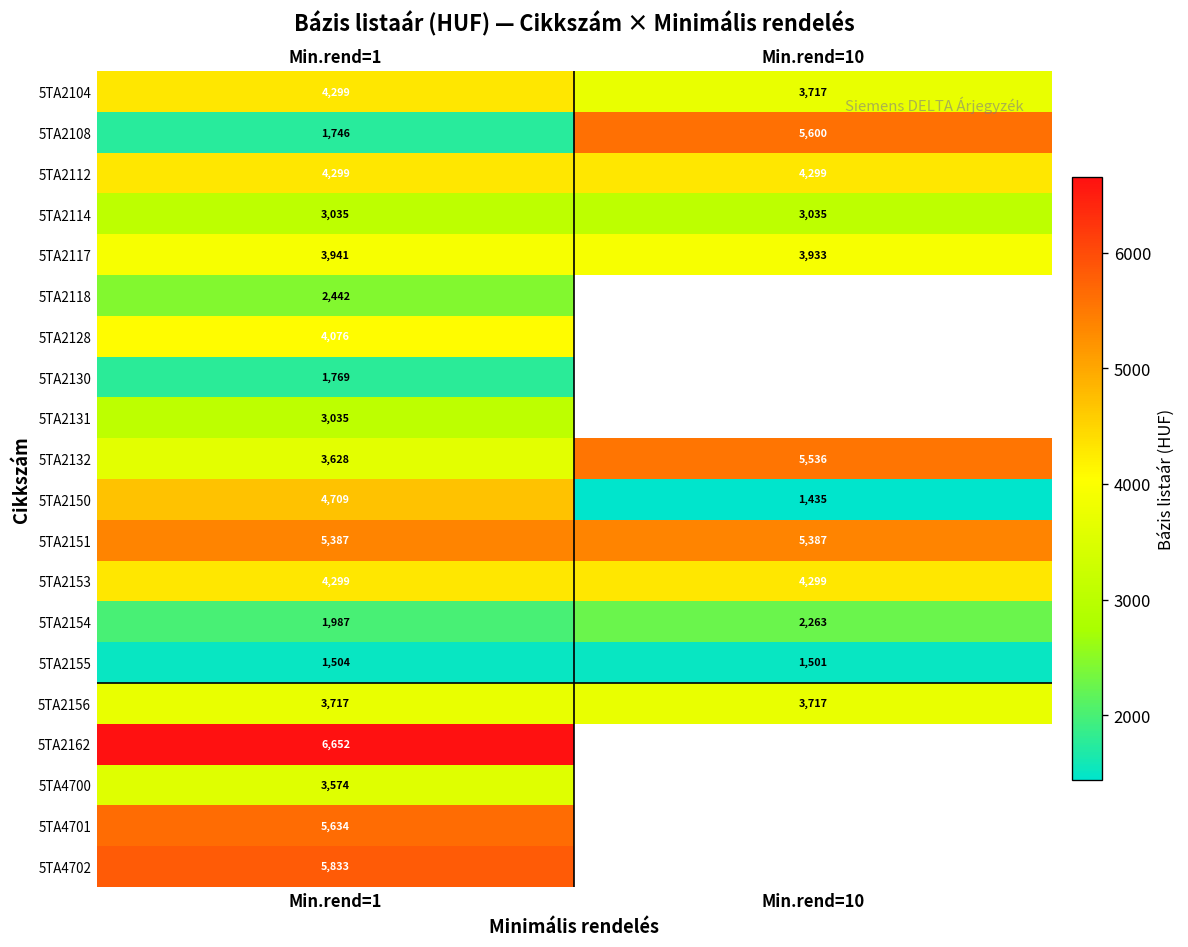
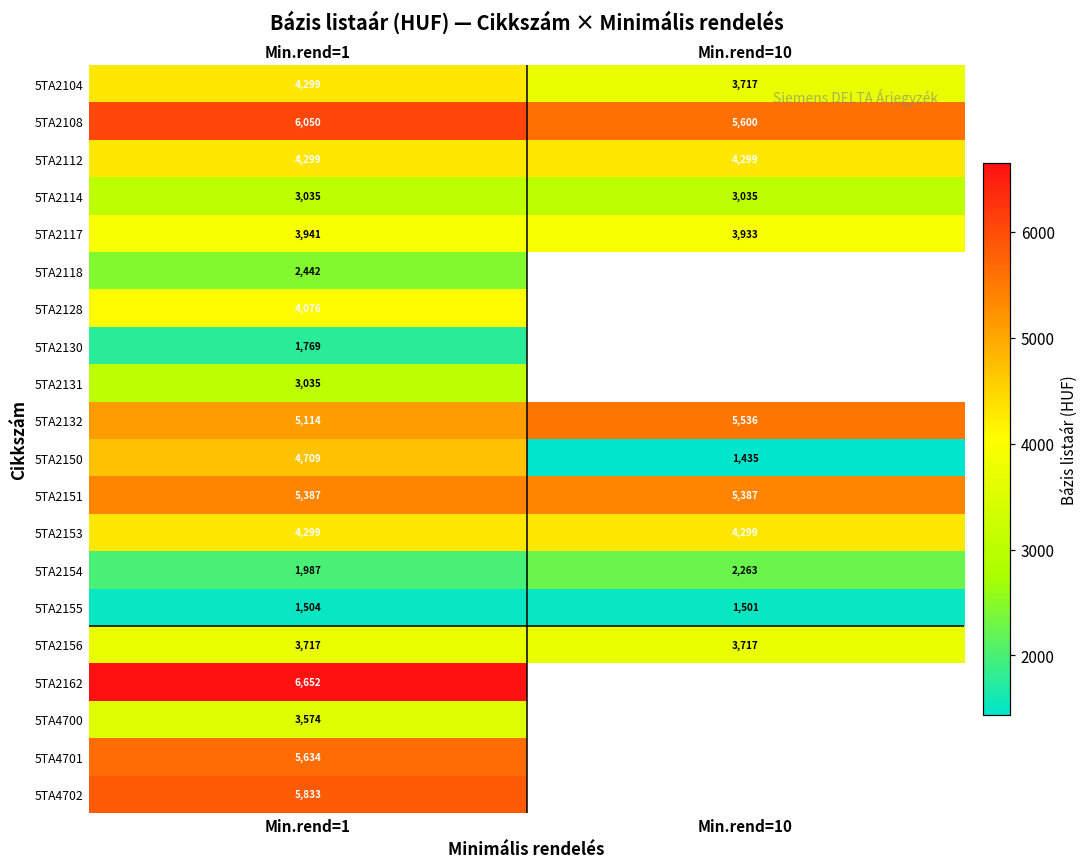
5TA2108, Min.rend=1: 1,746 -> 6,050
5TA2132, Min.rend=1: 3,628 -> 5,114
